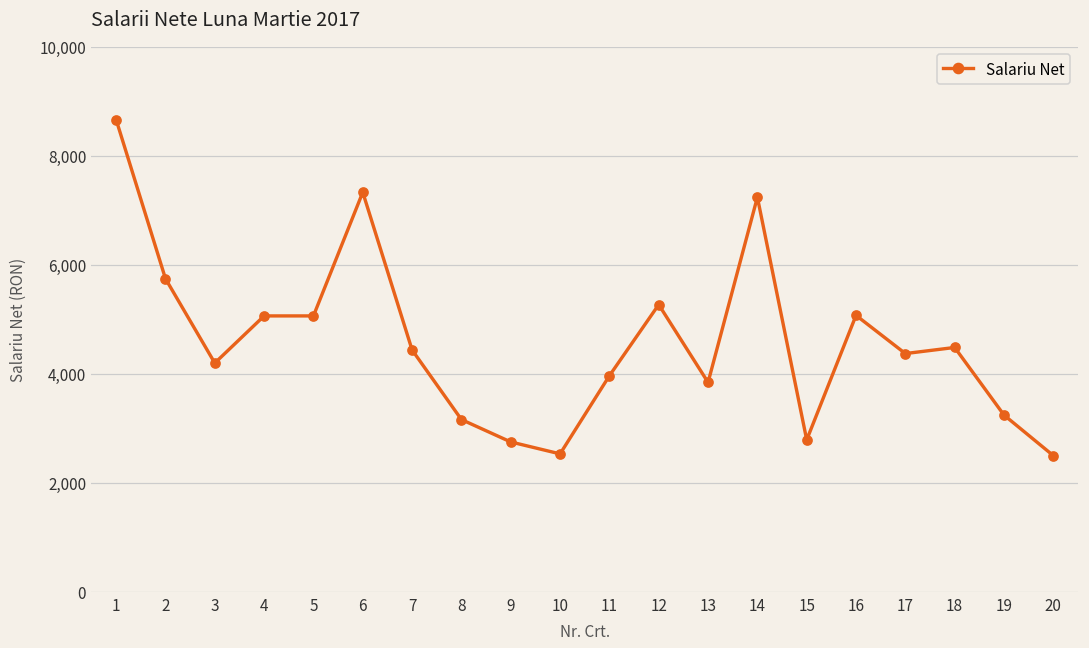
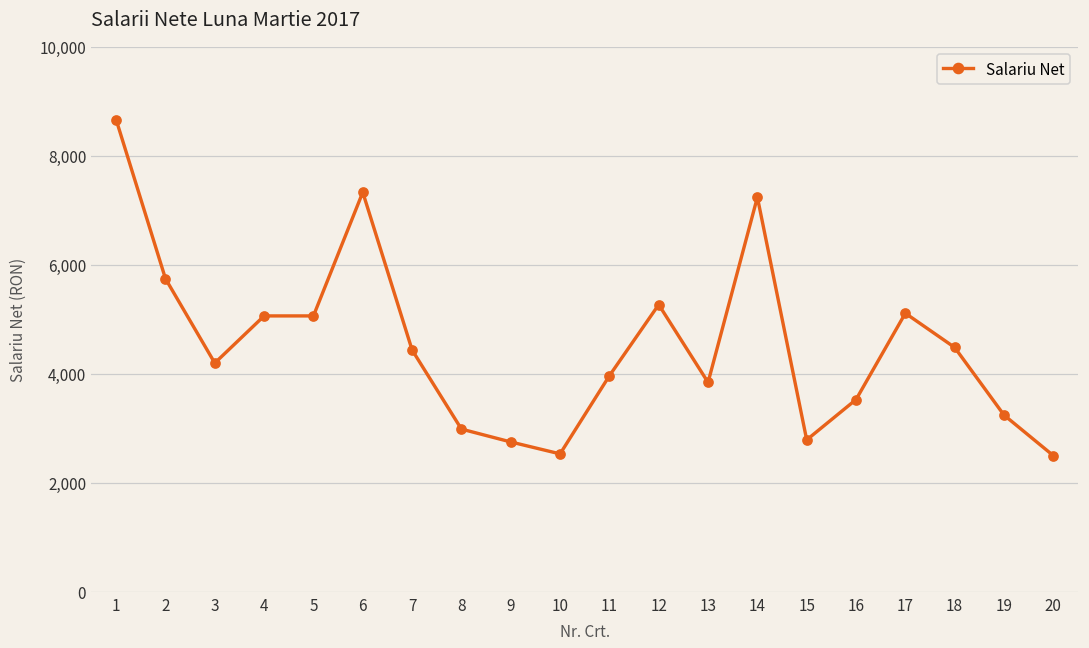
8: 3,200 -> 3,000
16: 5,100 -> 3,500
17: 4,400 -> 5,100
